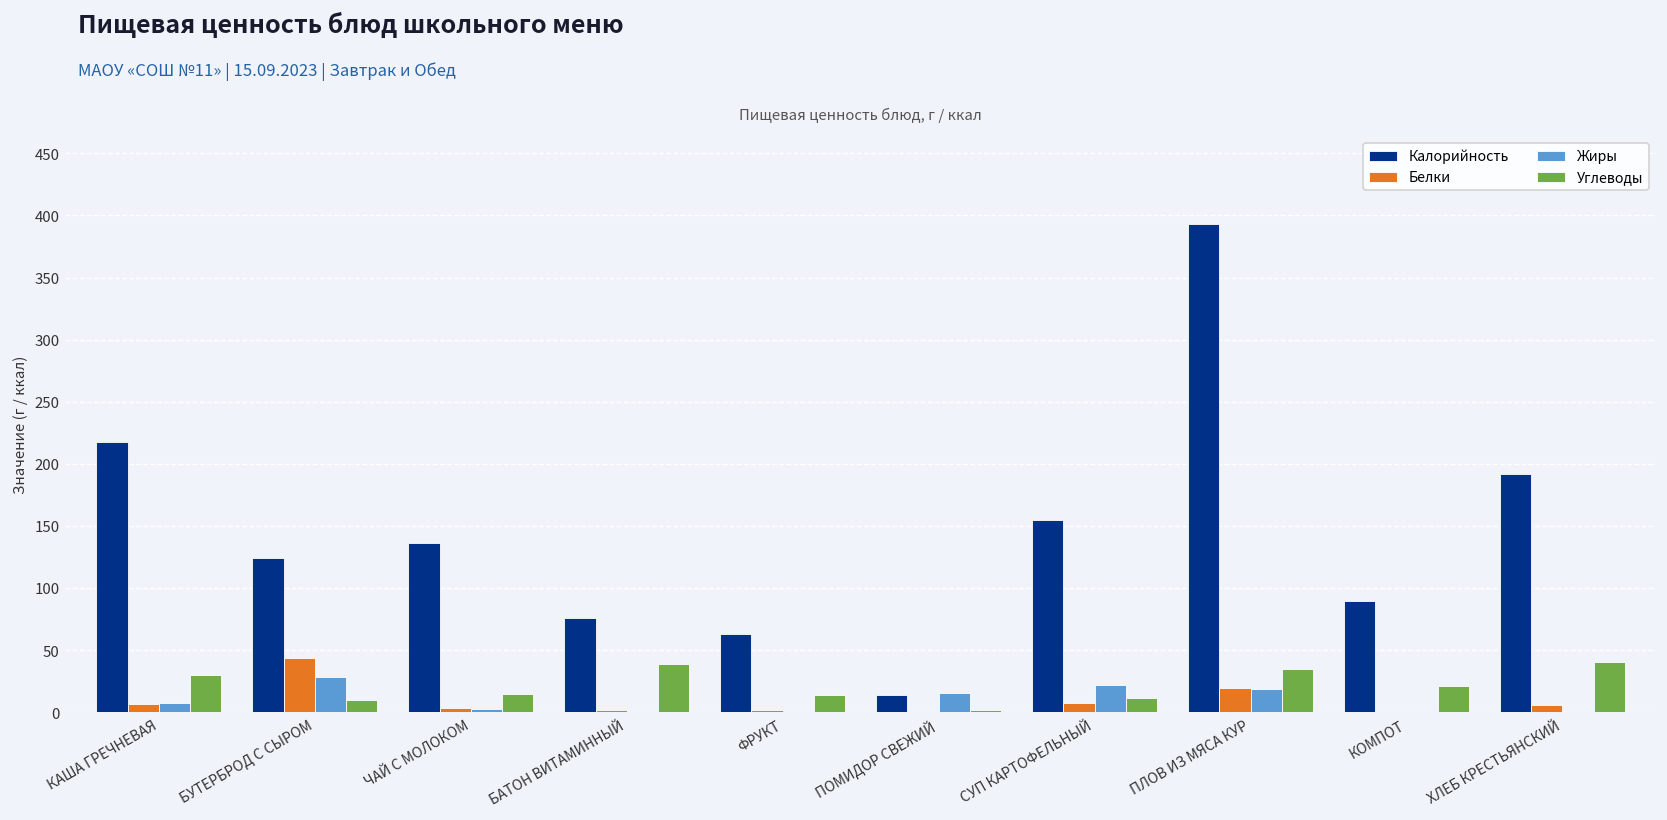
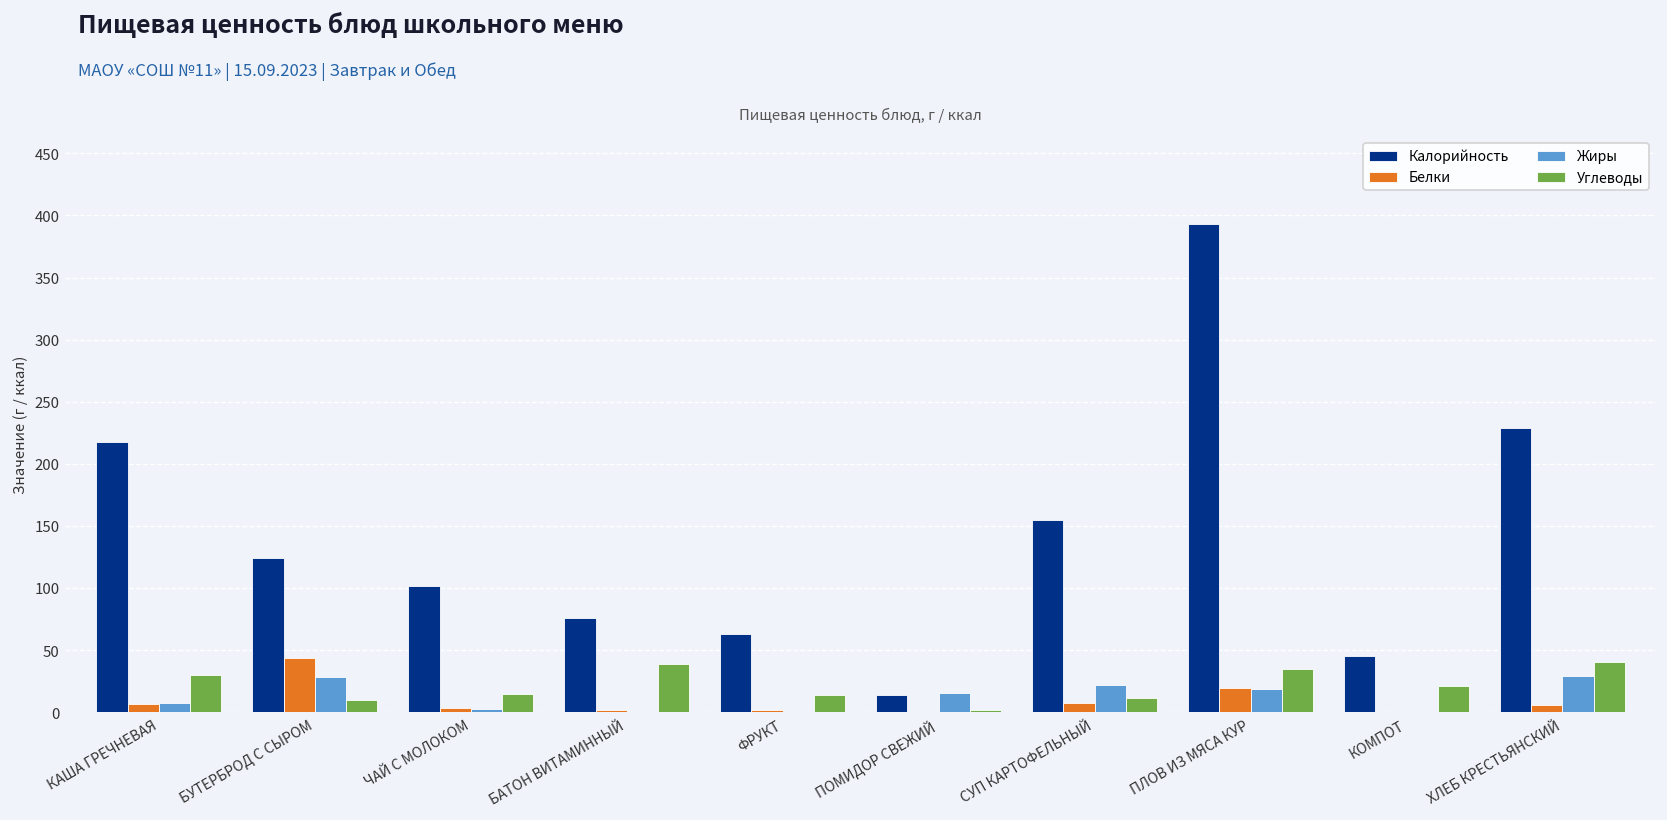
Калорийность, ЧАЙ С МОЛОКОМ: 136 -> 102
Калорийность, КОМПОТ: 90 -> 45
Калорийность, ХЛЕБ КРЕСТЬЯНСКИЙ: 192 -> 229
Жиры, ХЛЕБ КРЕСТЬЯНСКИЙ: 1 -> 29
